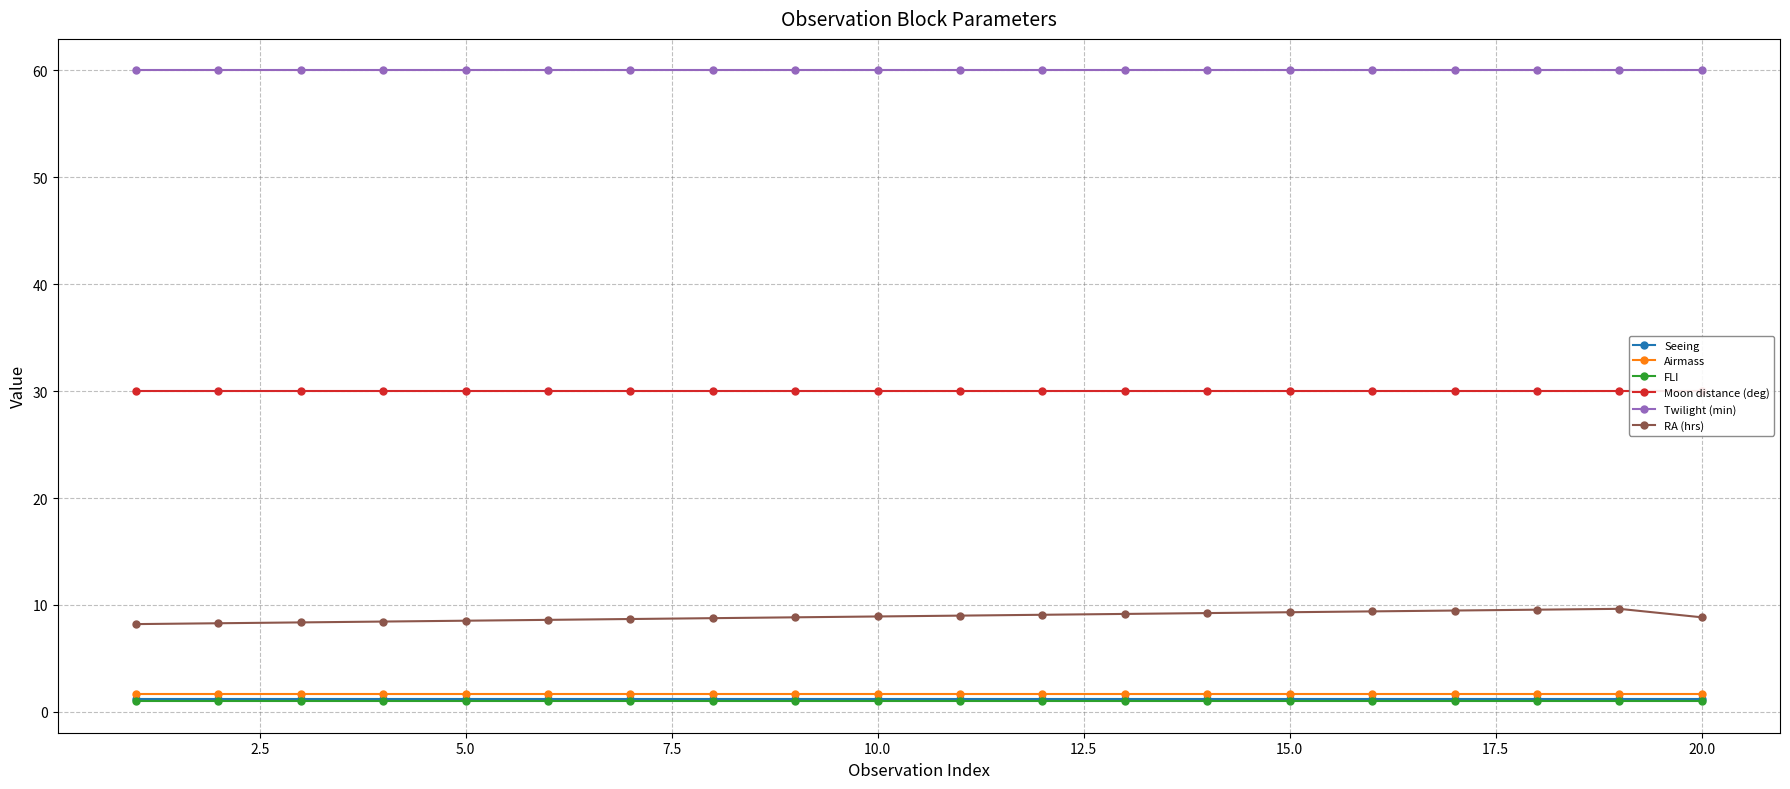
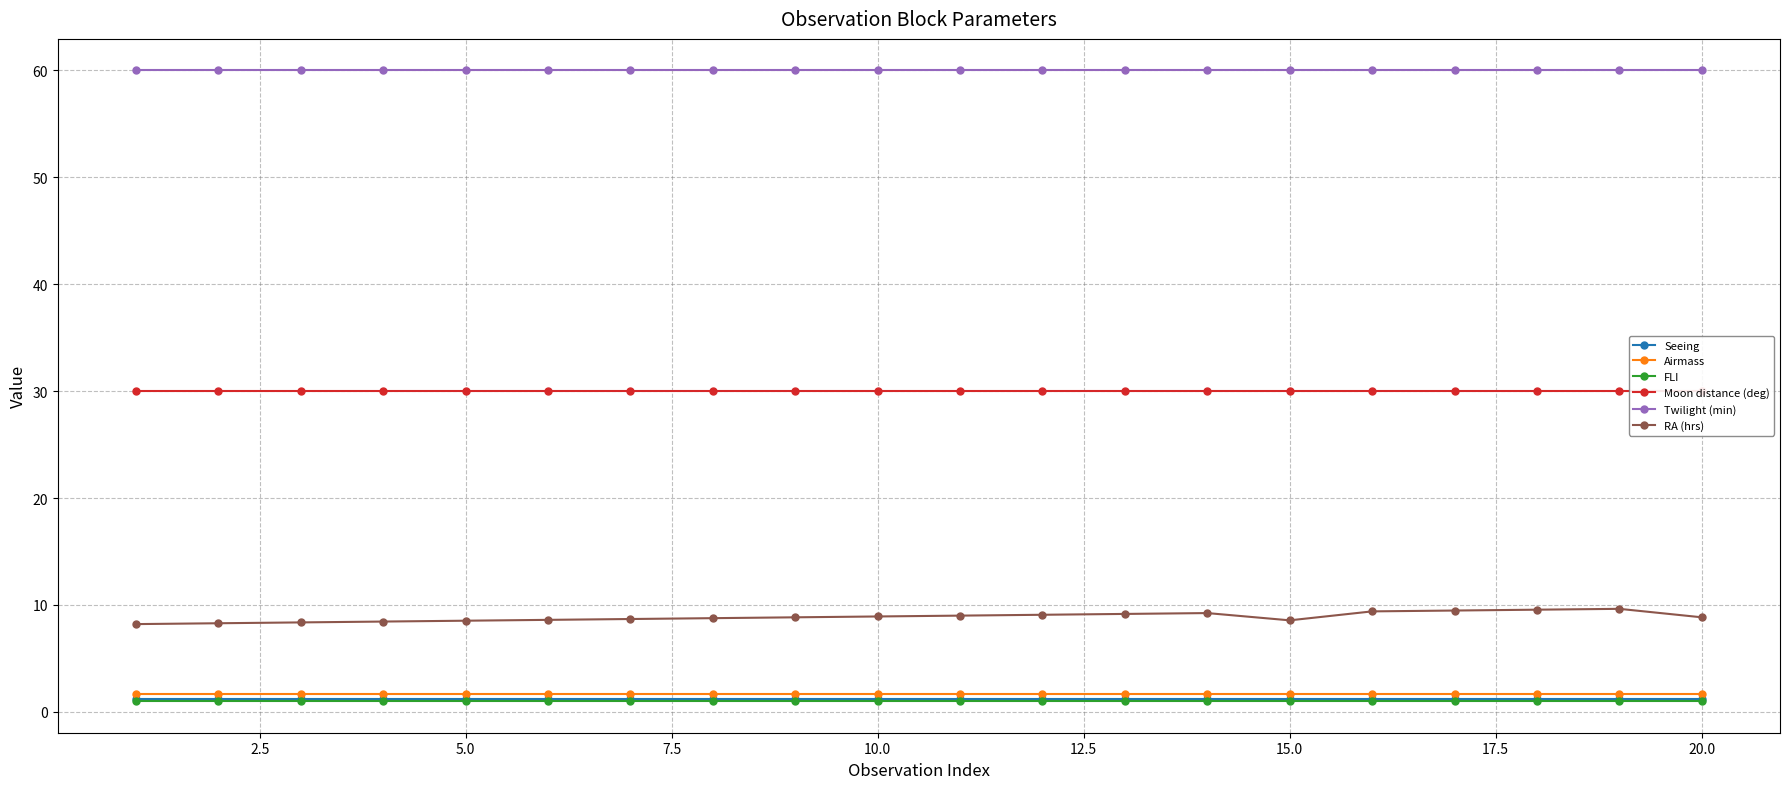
RA (hrs), 15.0: 9.3 -> 8.6
